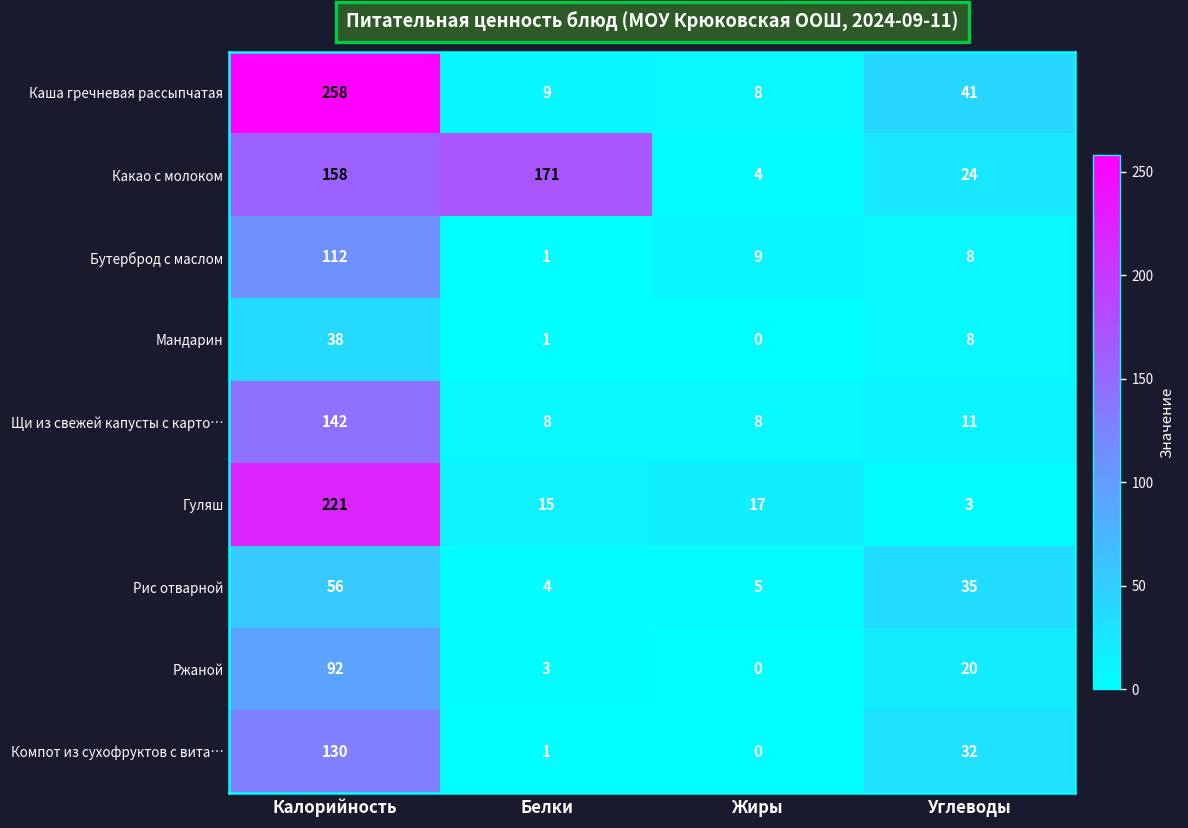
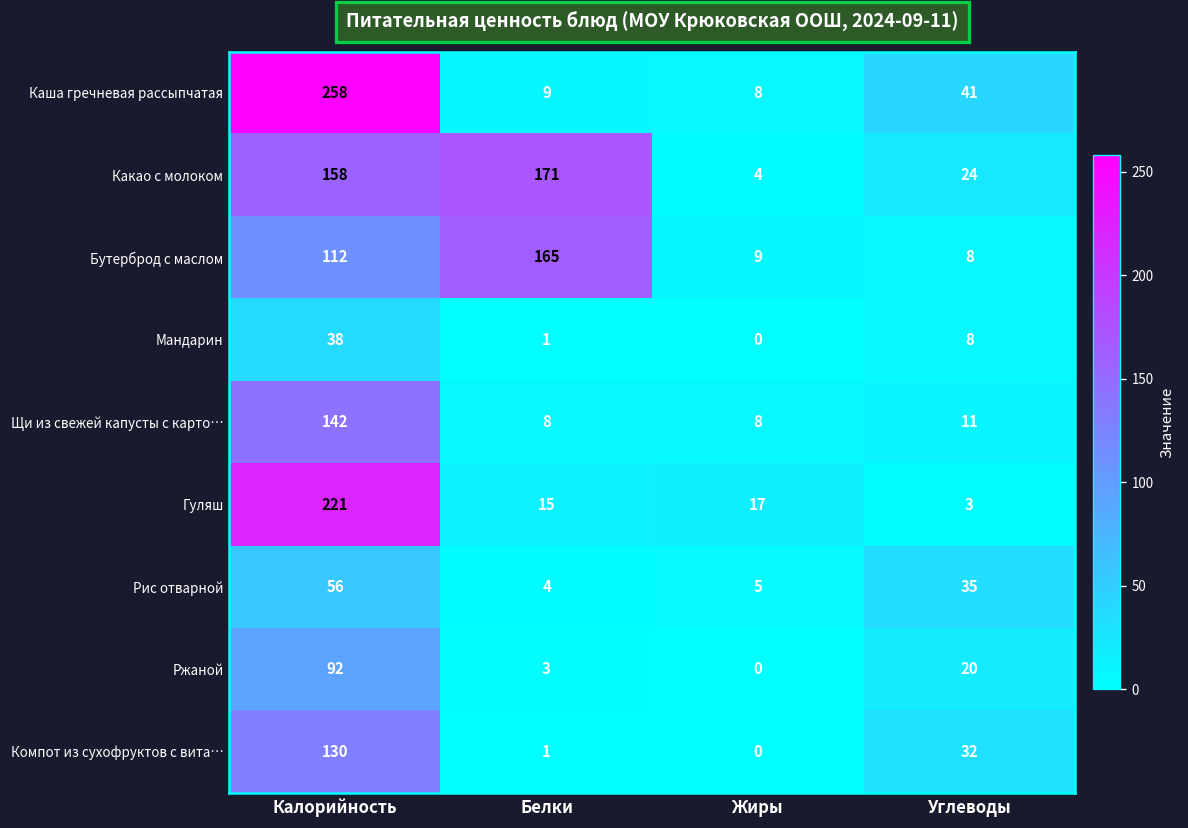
Бутерброд с маслом, Белки: 1 -> 165
